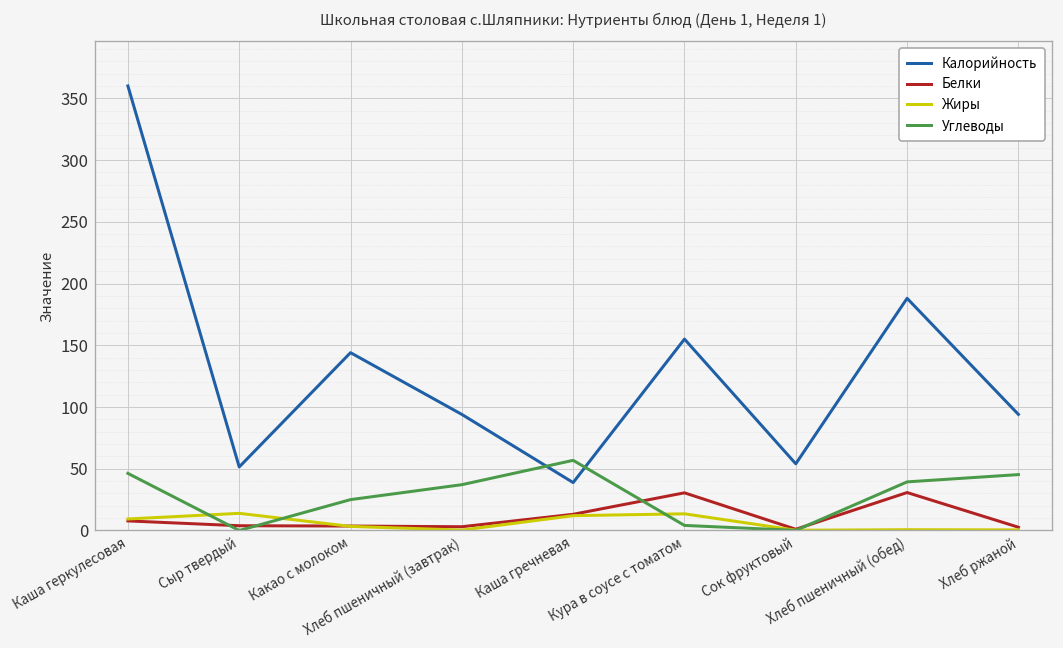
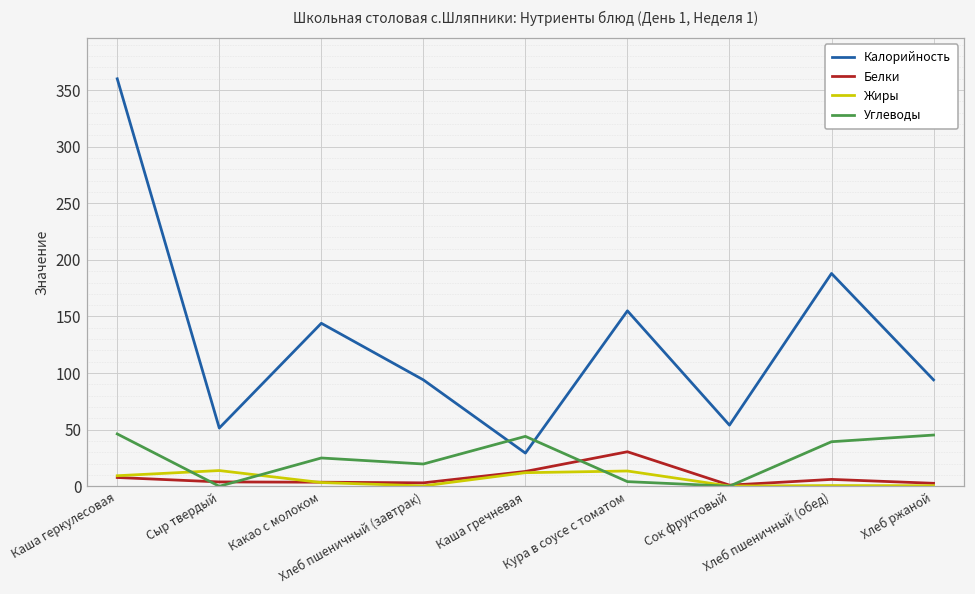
Углеводы, Хлеб пшеничный (завтрак): 37 -> 20
Калорийность, Каша гречневая: 39 -> 29
Углеводы, Каша гречневая: 57 -> 44
Белки, Хлеб пшеничный (обед): 31 -> 6
